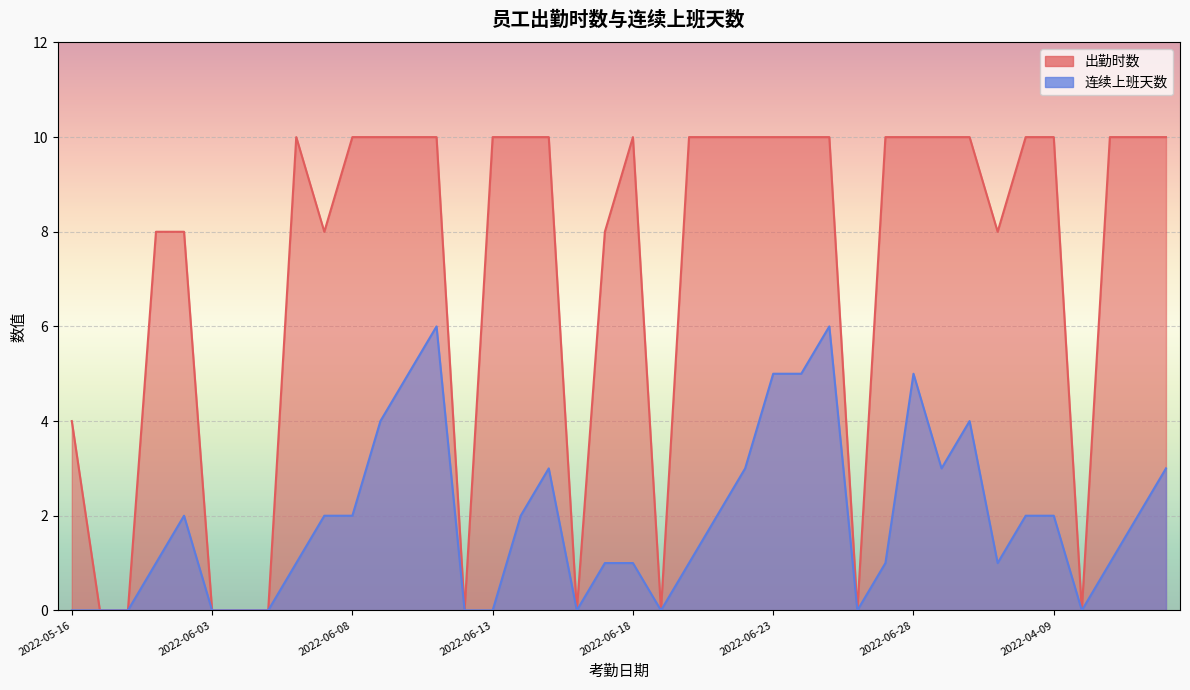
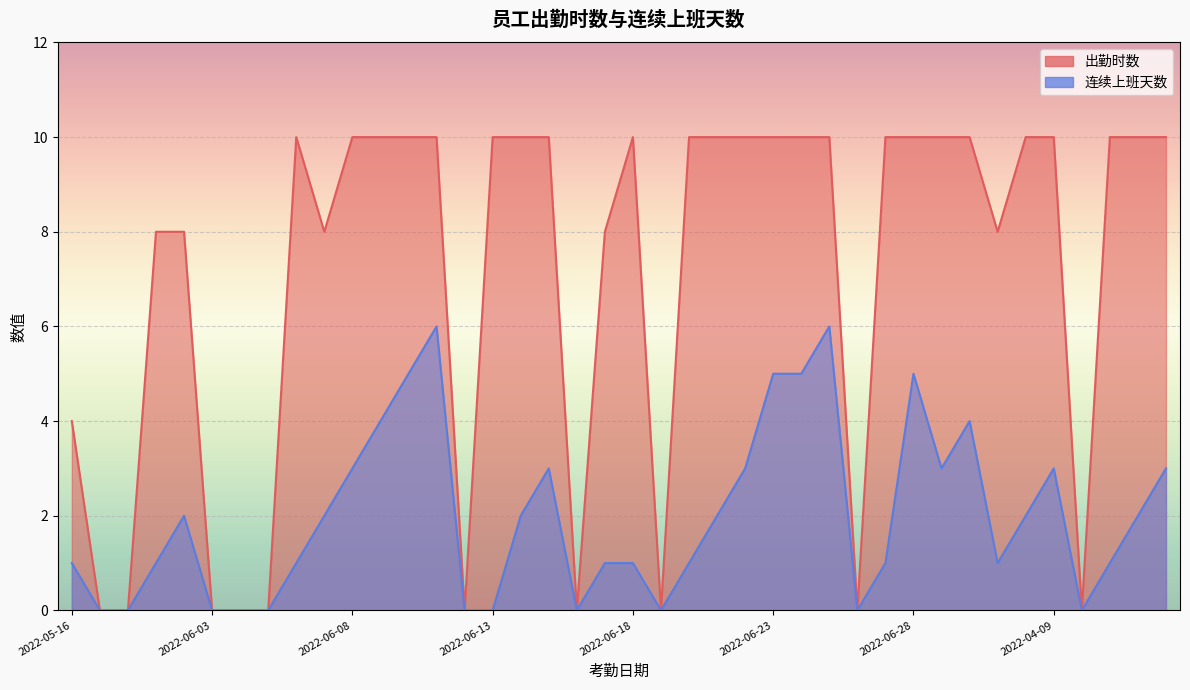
连续上班天数, 2022-05-16: 0 -> 1
连续上班天数, 2022-06-08: 2 -> 3
连续上班天数, 2022-04-09: 2 -> 3
